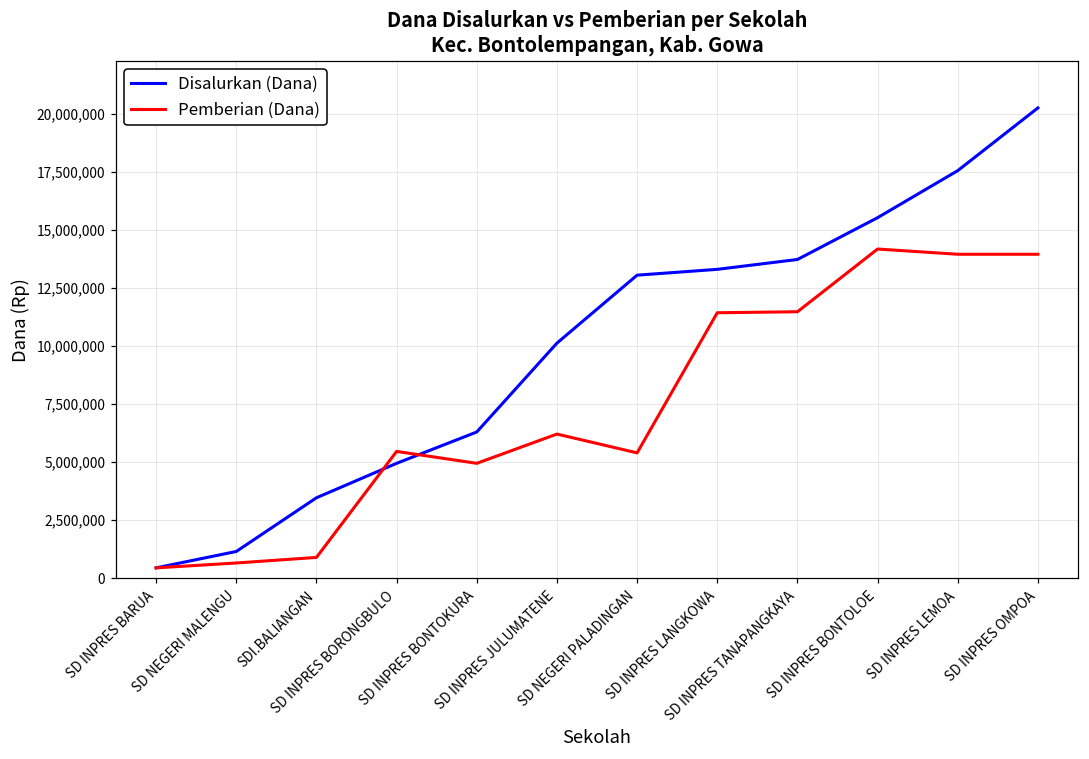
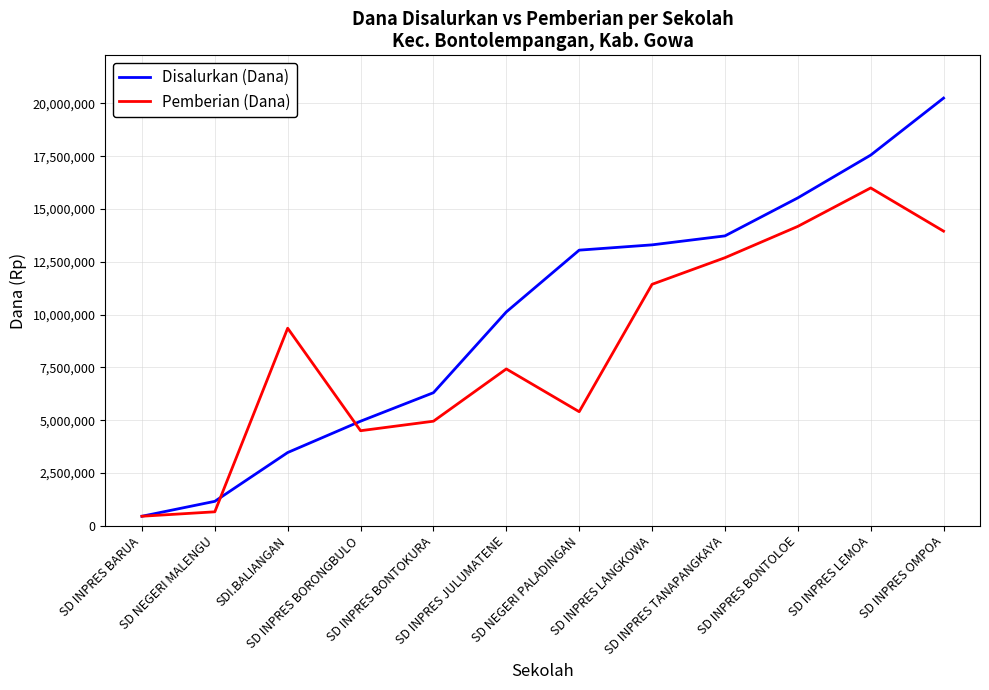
Pemberian (Dana), SDI.BALIANGAN: 900,000 -> 9,400,000
Pemberian (Dana), SD INPRES BORONGBULO: 5,500,000 -> 4,500,000
Pemberian (Dana), SD INPRES JULUMATENE: 6,200,000 -> 7,400,000
Pemberian (Dana), SD INPRES TANAPANGKAYA: 11,500,000 -> 12,700,000
Pemberian (Dana), SD INPRES LEMOA: 14,000,000 -> 16,000,000
